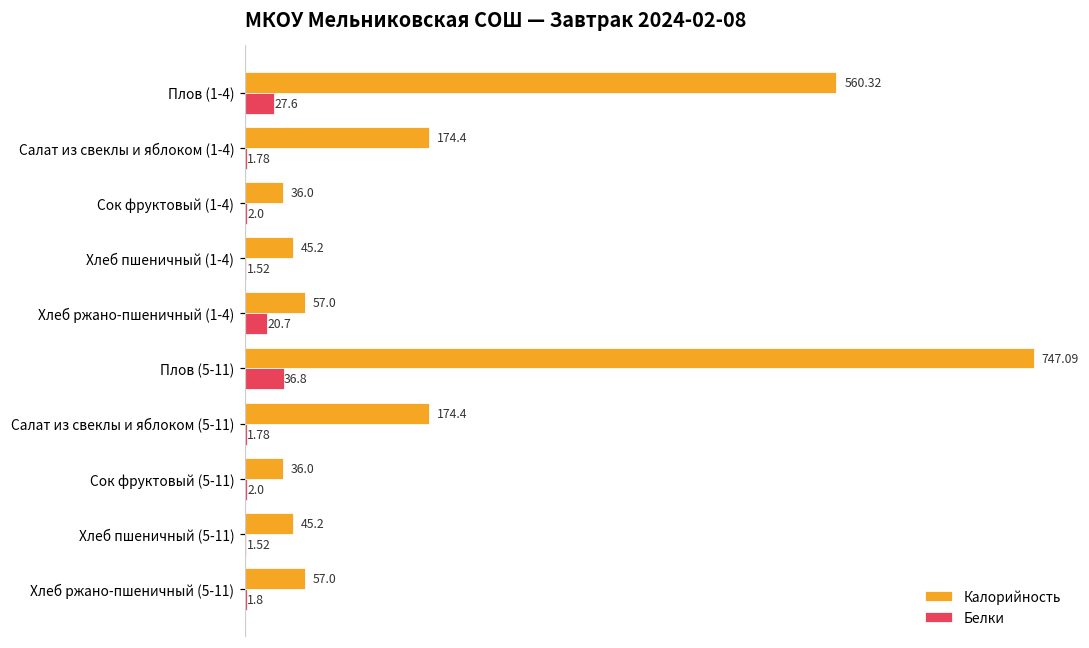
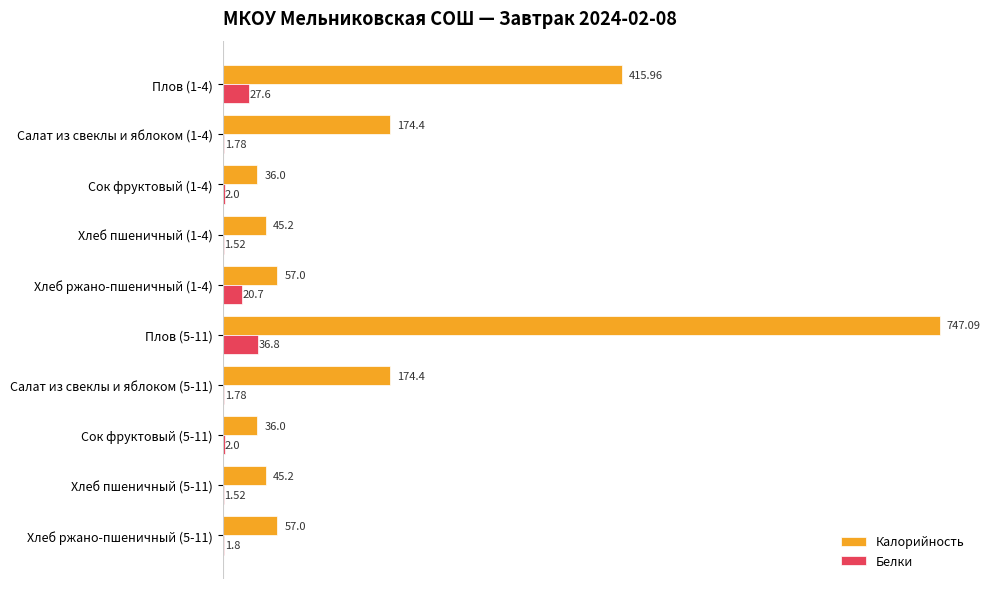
Калорийность, Плов (1-4): 560.32 -> 415.96
